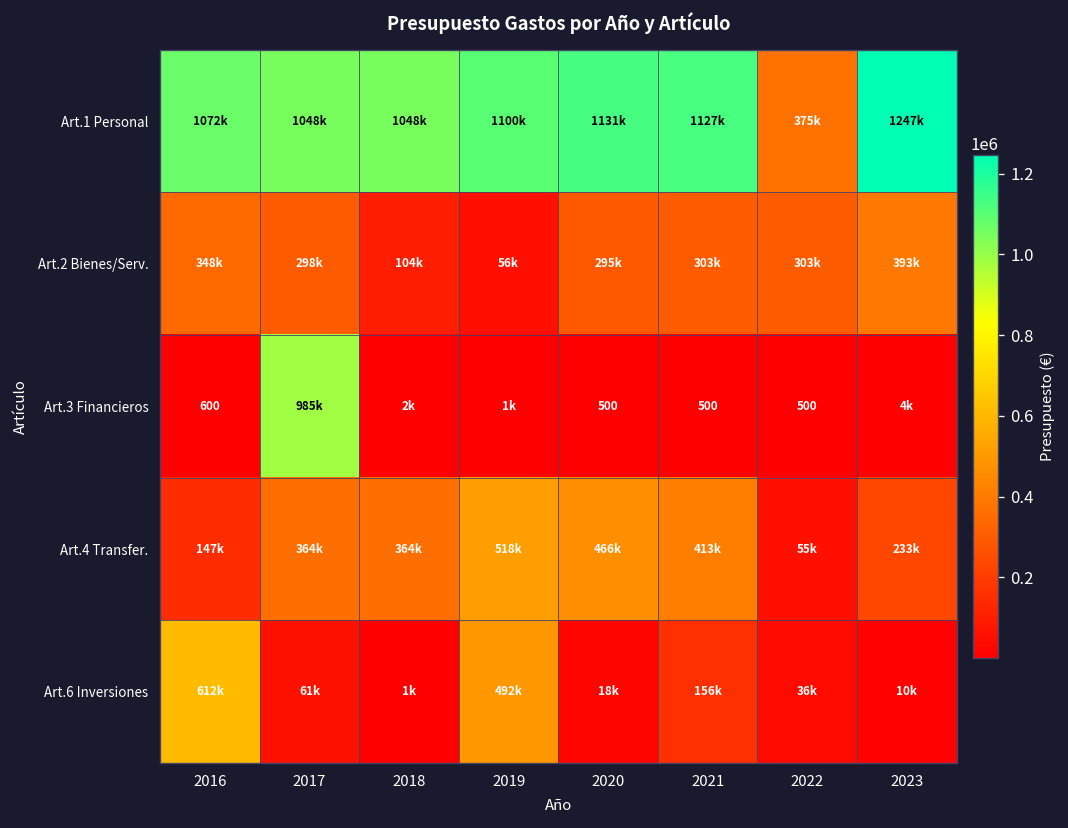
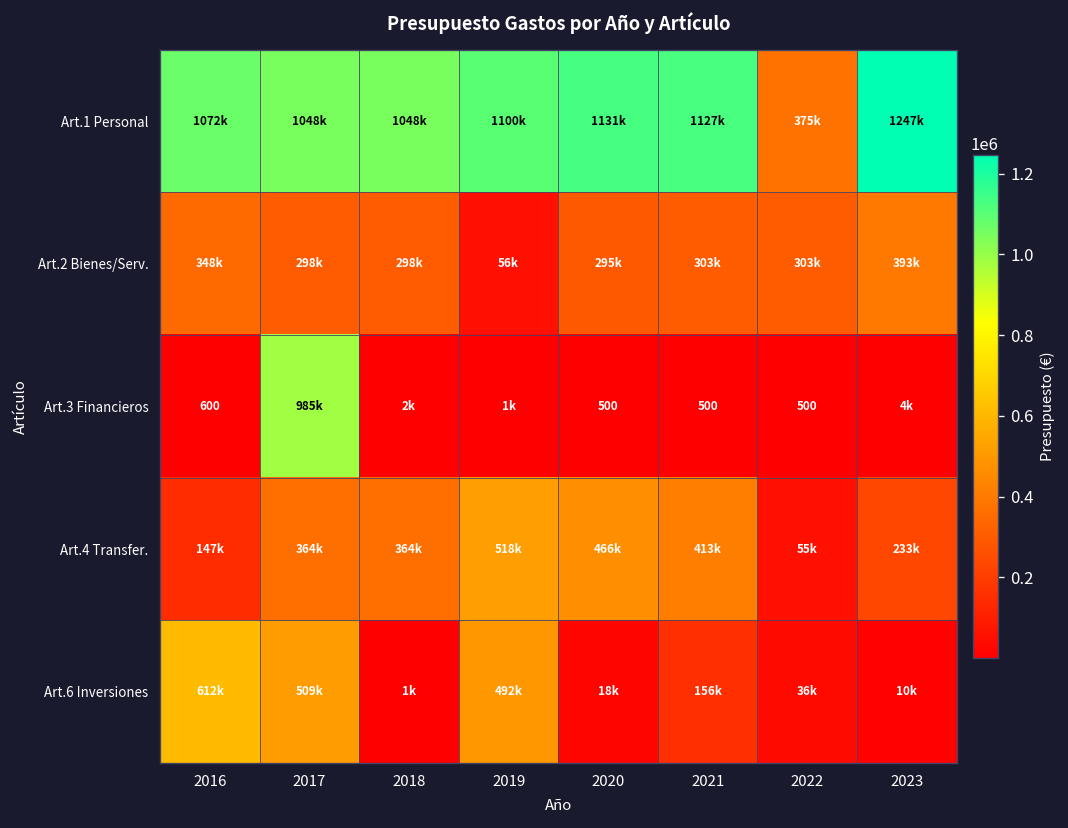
Art.2 Bienes/Serv., 2018: 104k -> 298k
Art.6 Inversiones, 2017: 61k -> 509k
